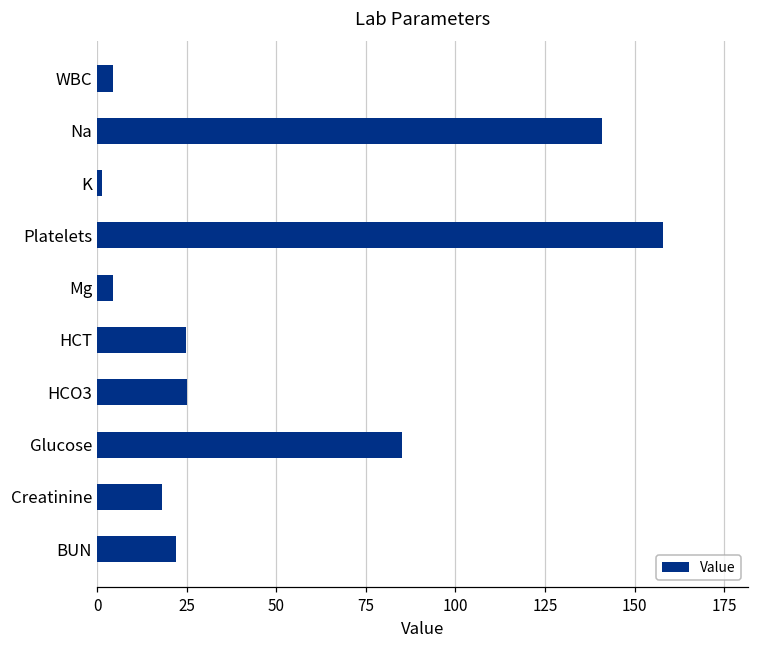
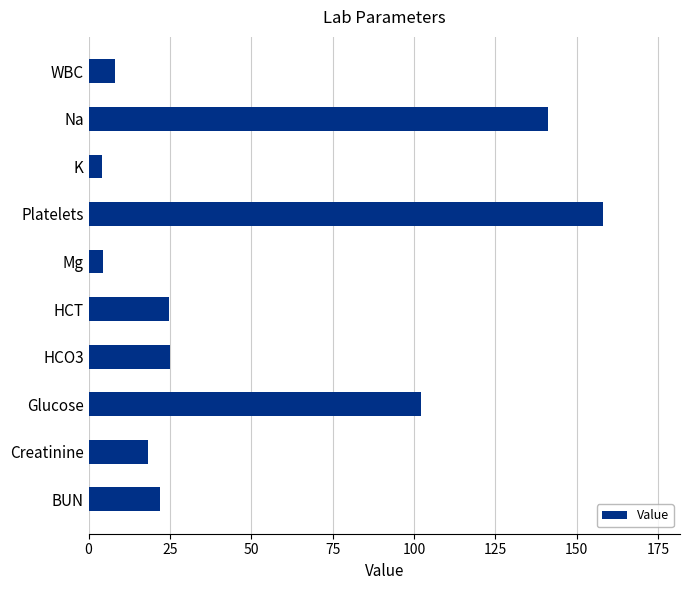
WBC: 4 -> 8
K: 1 -> 4
Glucose: 85 -> 102
